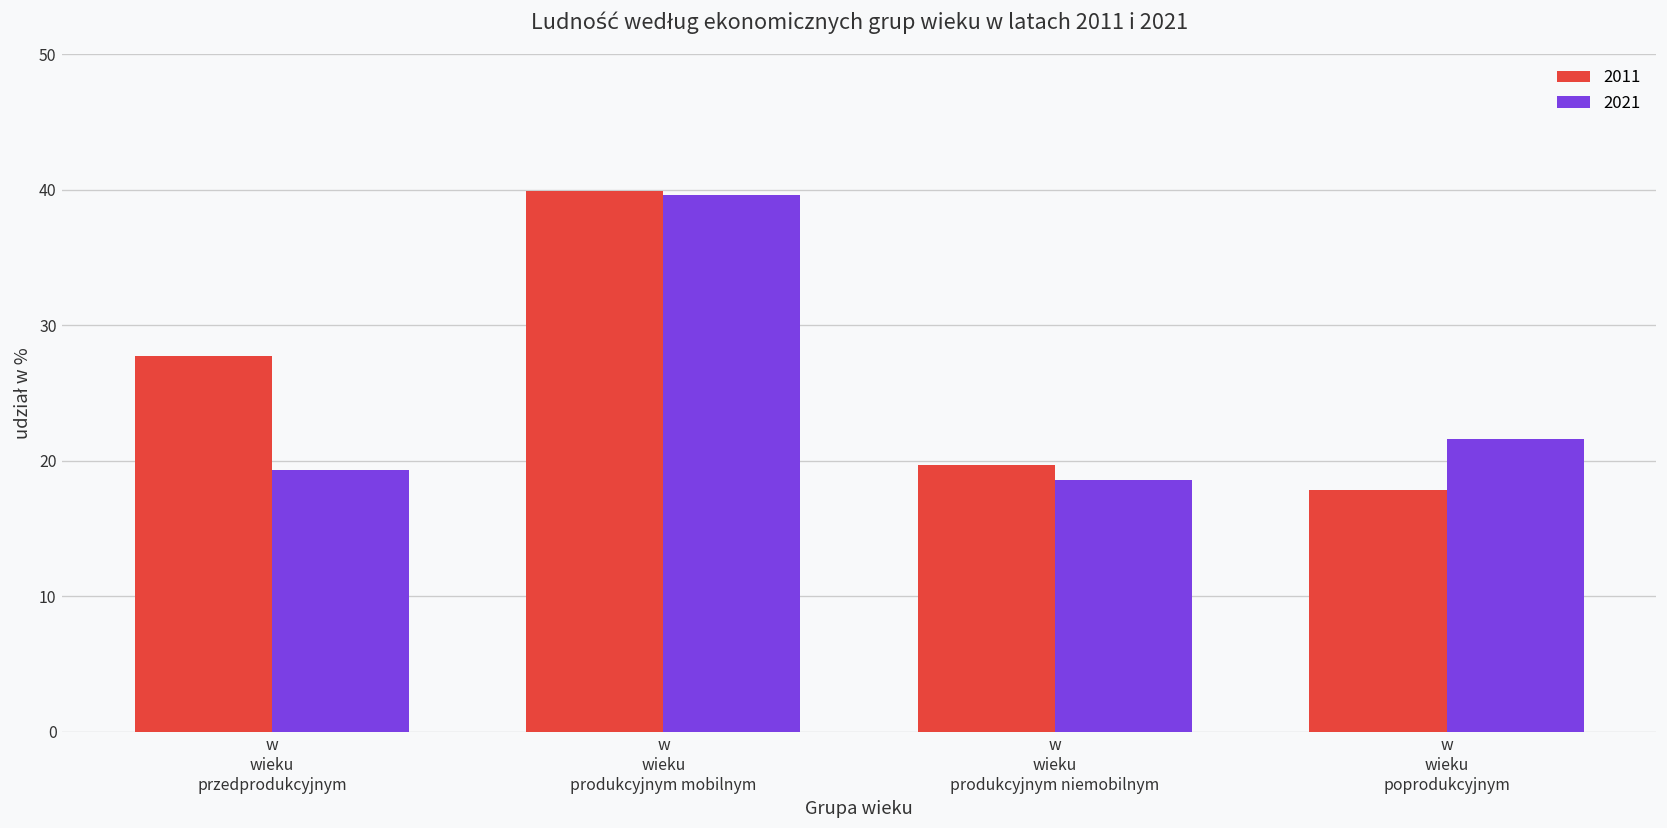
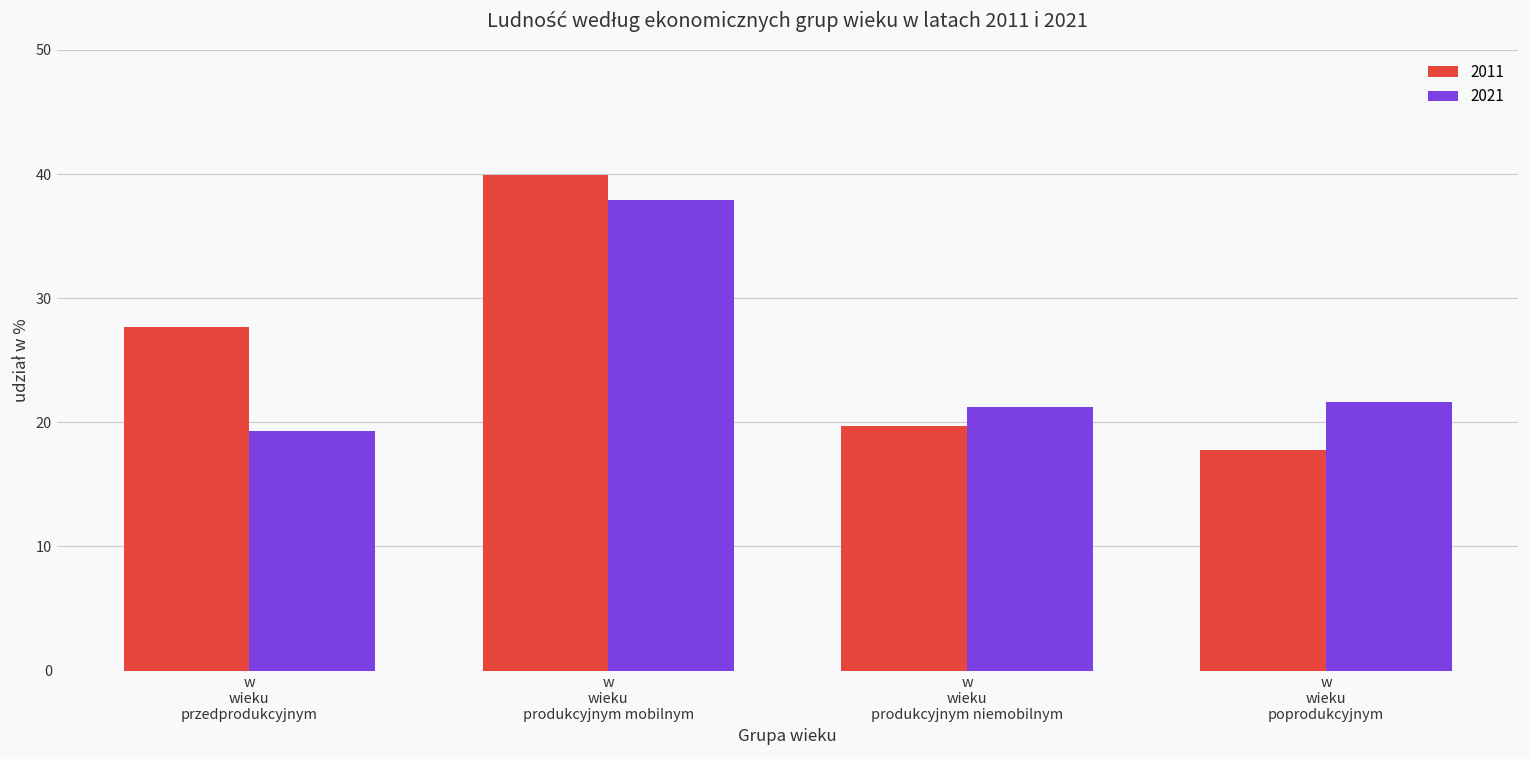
2021, w wieku produkcyjnym mobilnym: 39.6 -> 37.9
2021, w wieku produkcyjnym niemobilnym: 18.6 -> 21.2
